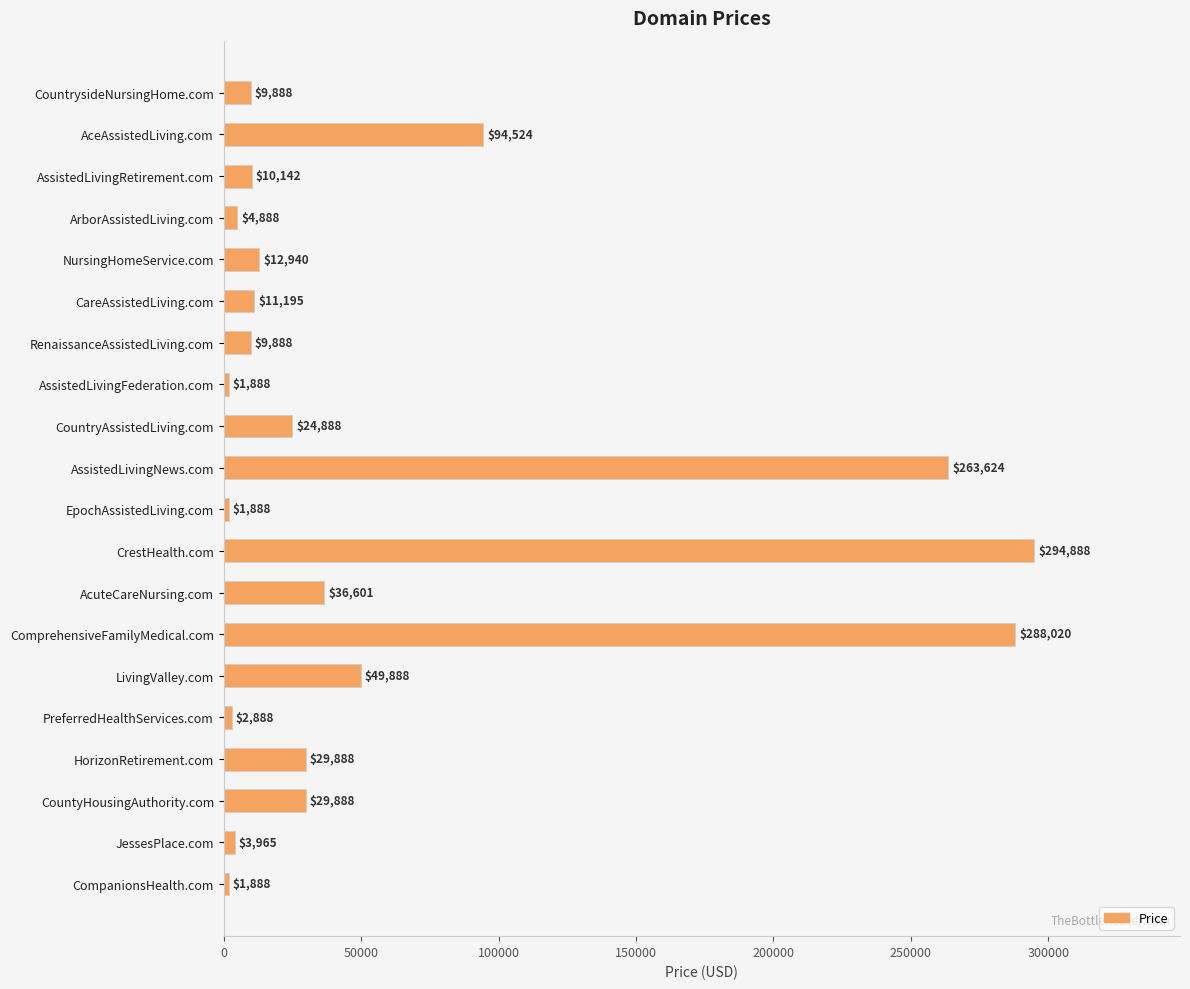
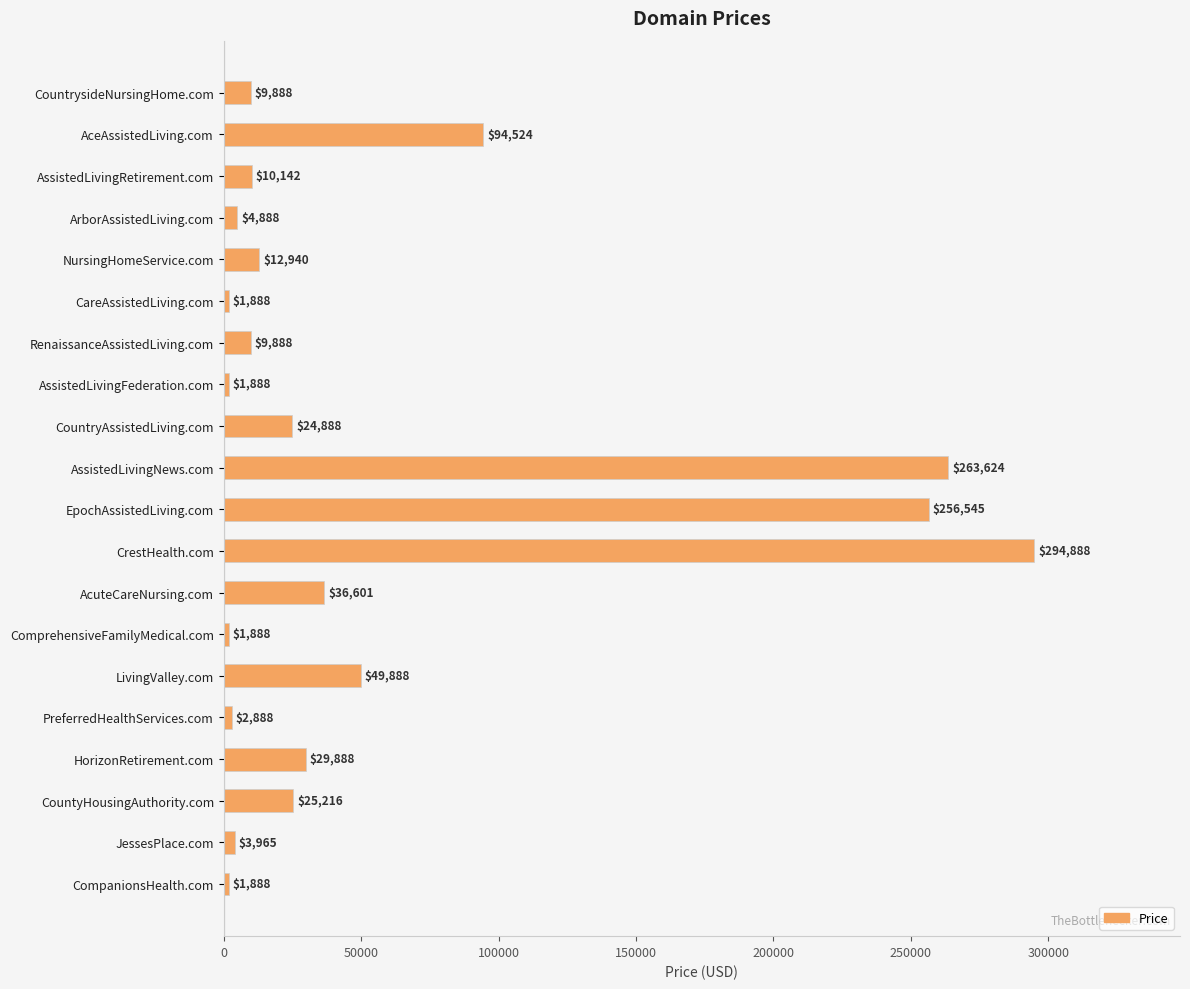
CareAssistedLiving.com: $11,195 -> $1,888
EpochAssistedLiving.com: $1,888 -> $256,545
ComprehensiveFamilyMedical.com: $288,020 -> $1,888
CountyHousingAuthority.com: $29,888 -> $25,216
